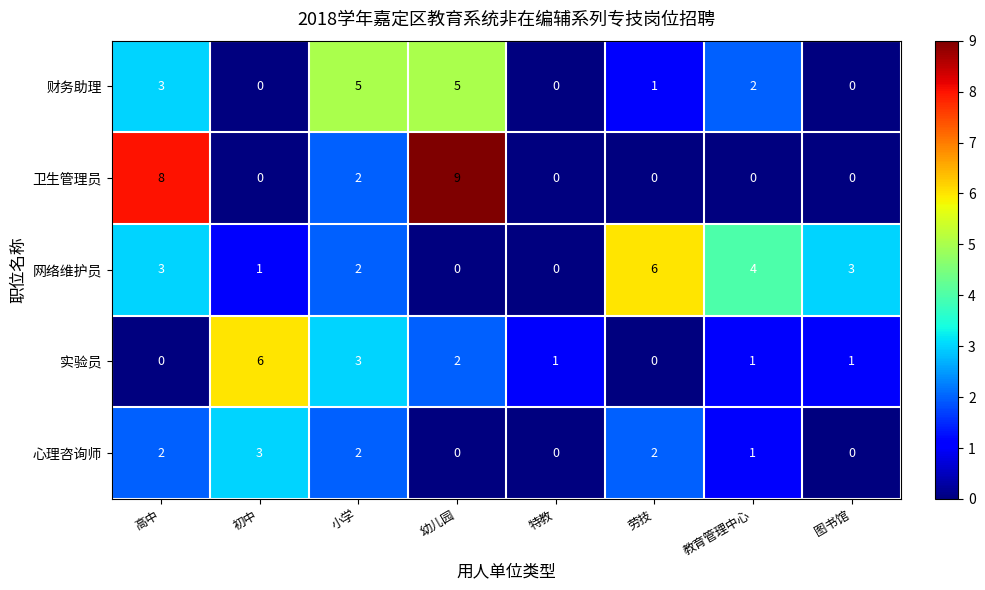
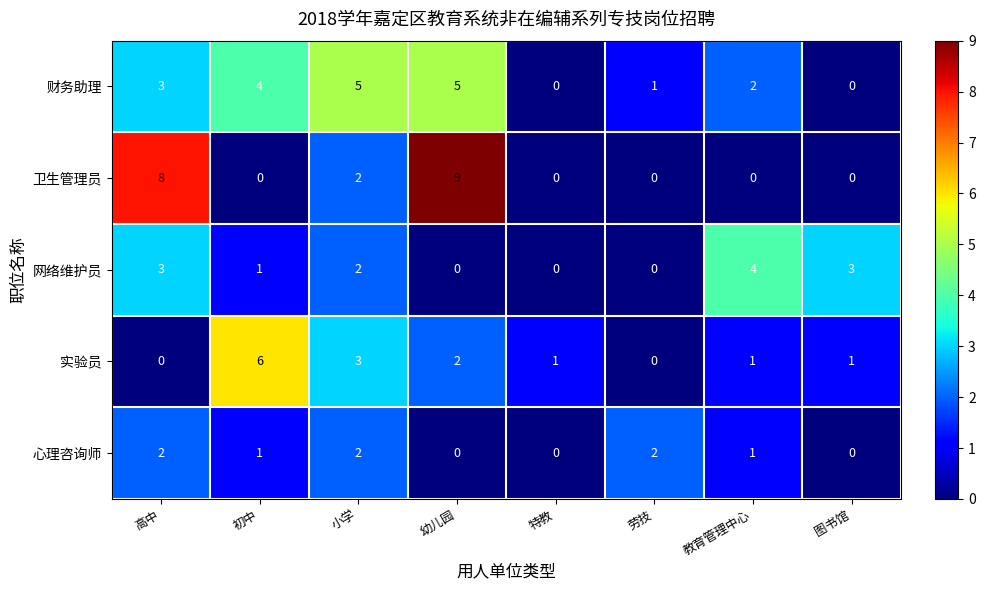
财务助理, 初中: 0 -> 4
网络维护员, 劳技: 6 -> 0
心理咨询师, 初中: 3 -> 1
